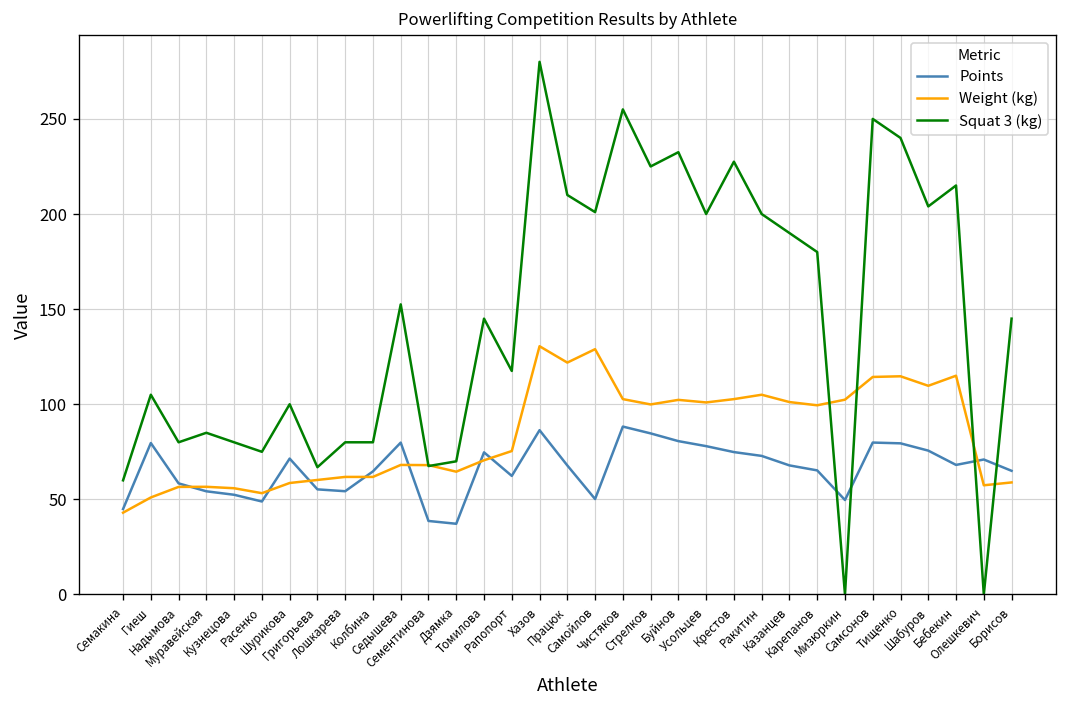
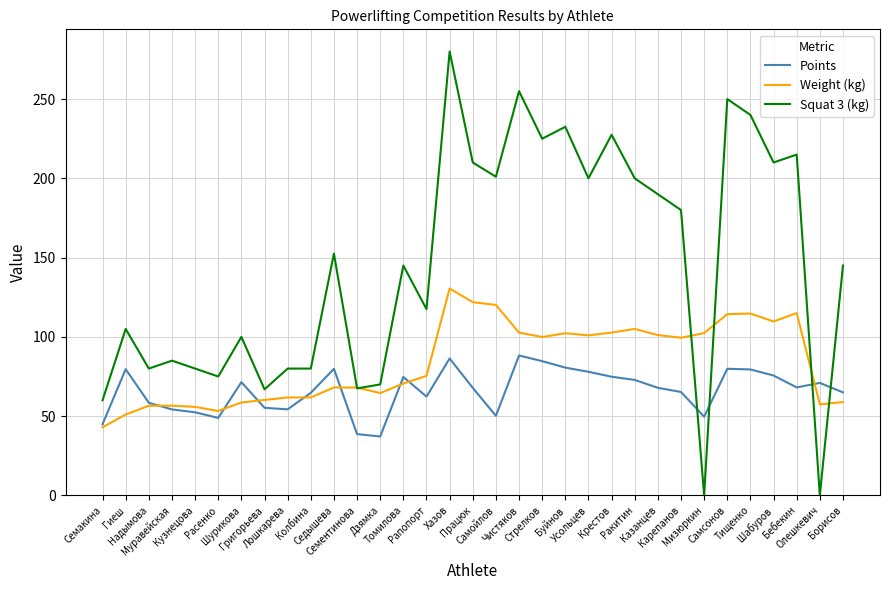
Weight (kg), Самойлов: 129 -> 120
Squat 3 (kg), Шабуров: 204 -> 210
